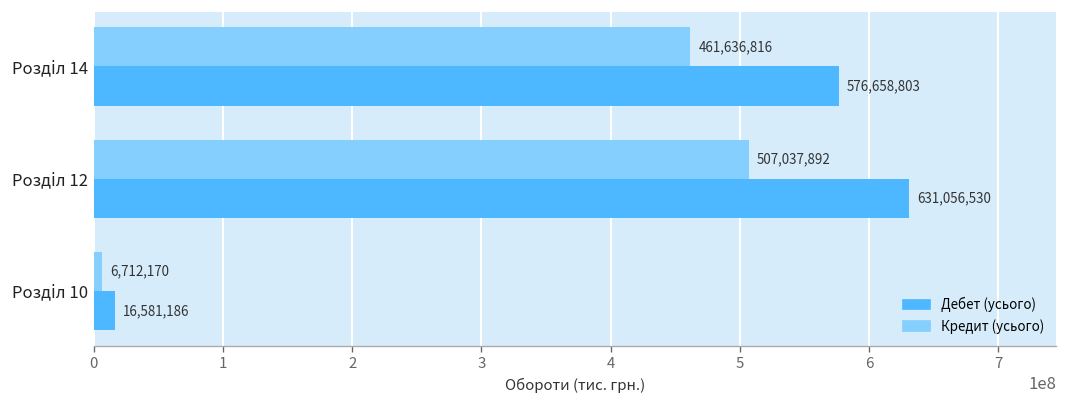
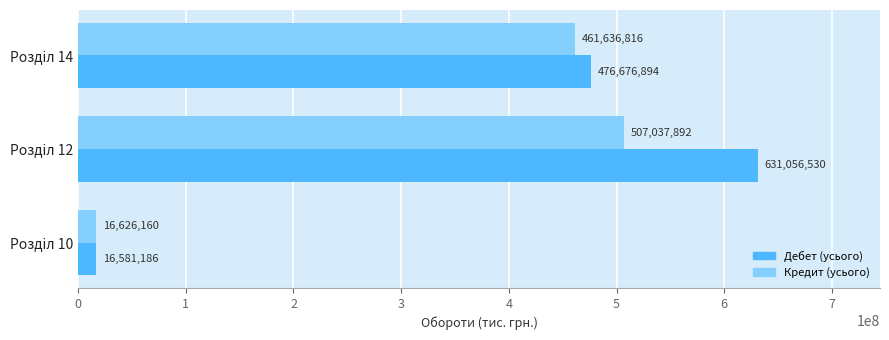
Дебет (усього), Розділ 14: 576,658,803 -> 476,676,894
Кредит (усього), Розділ 10: 6,712,170 -> 16,626,160
